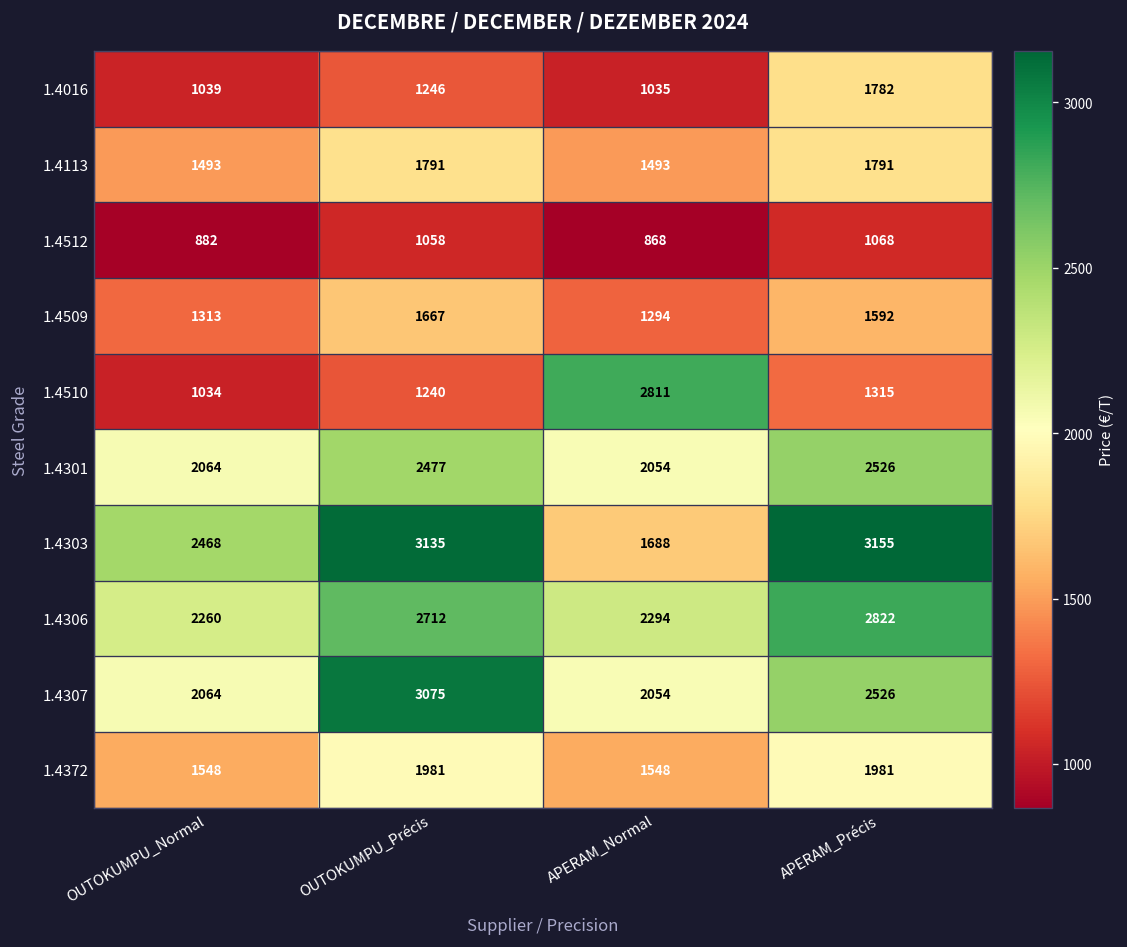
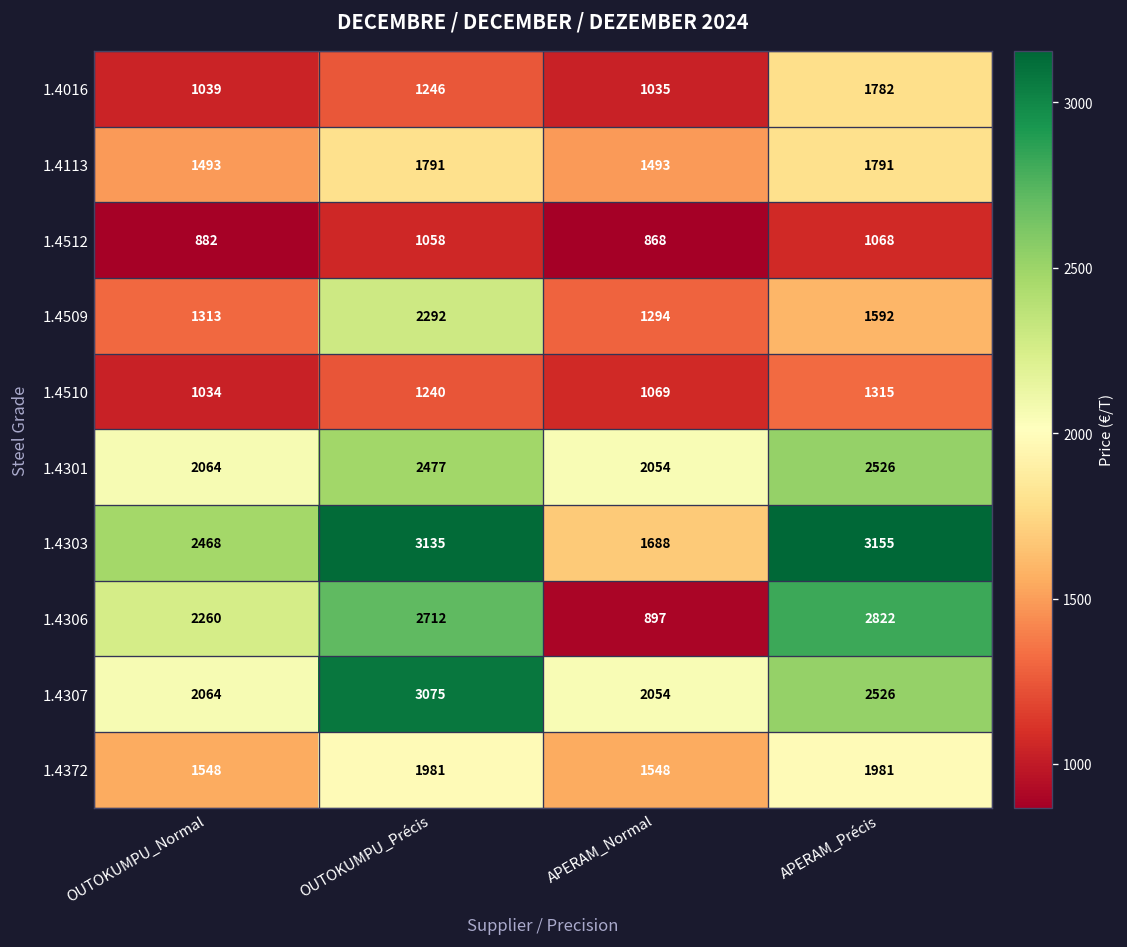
1.4509, OUTOKUMPU_Précis: 1667 -> 2292
1.4510, APERAM_Normal: 2811 -> 1069
1.4306, APERAM_Normal: 2294 -> 897
